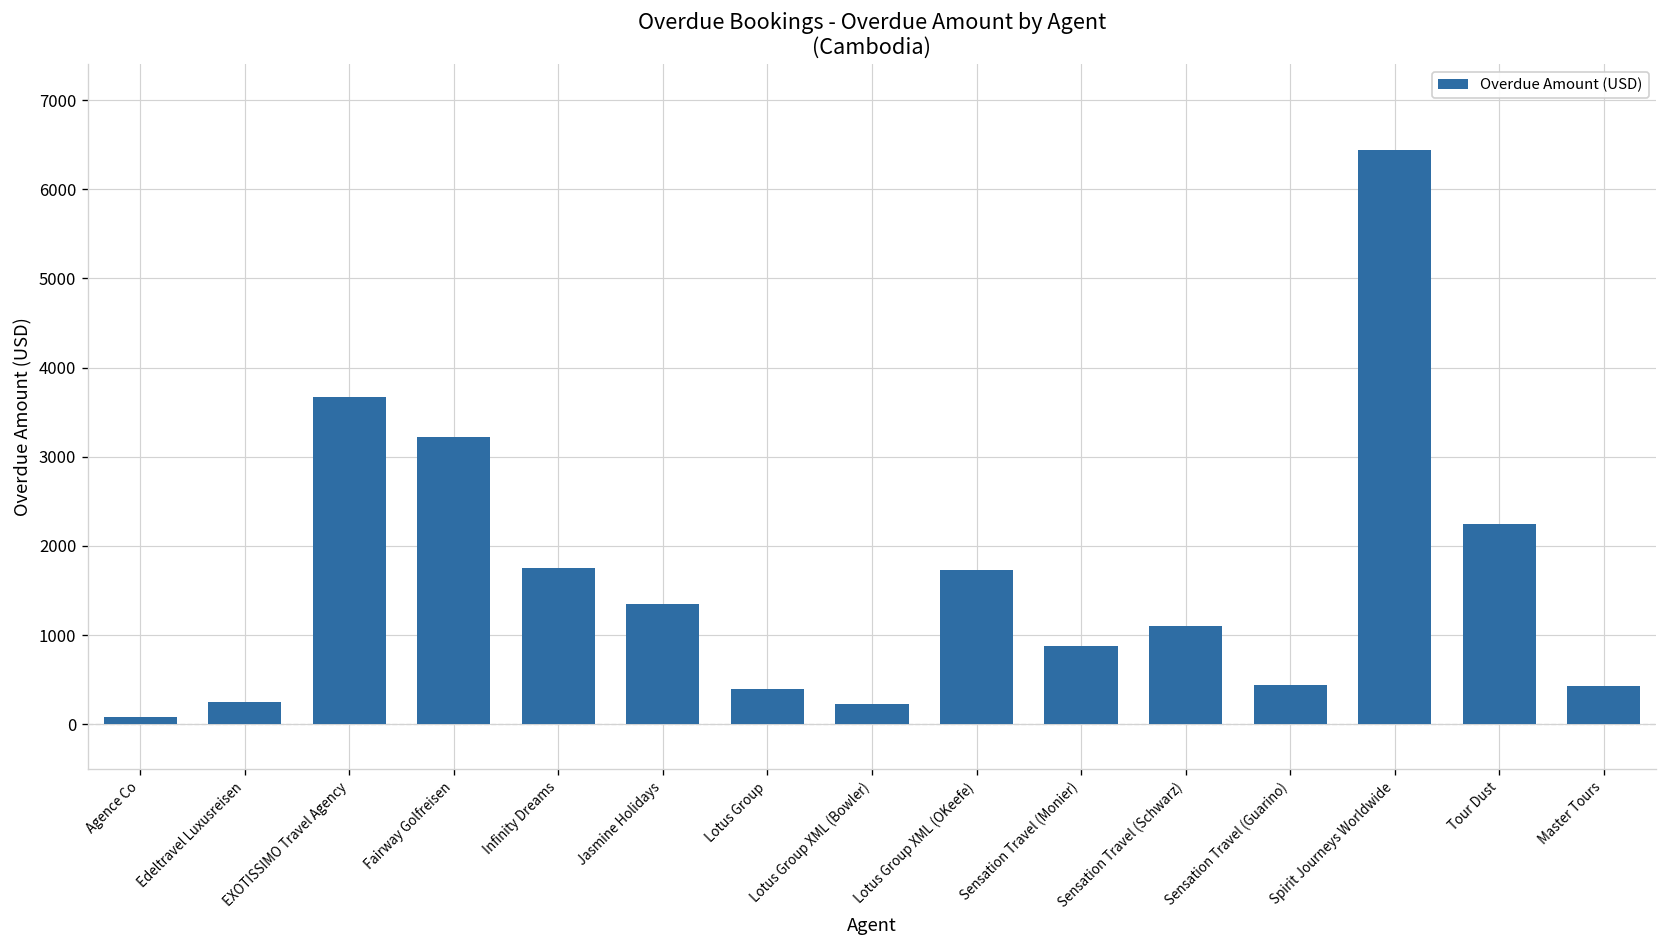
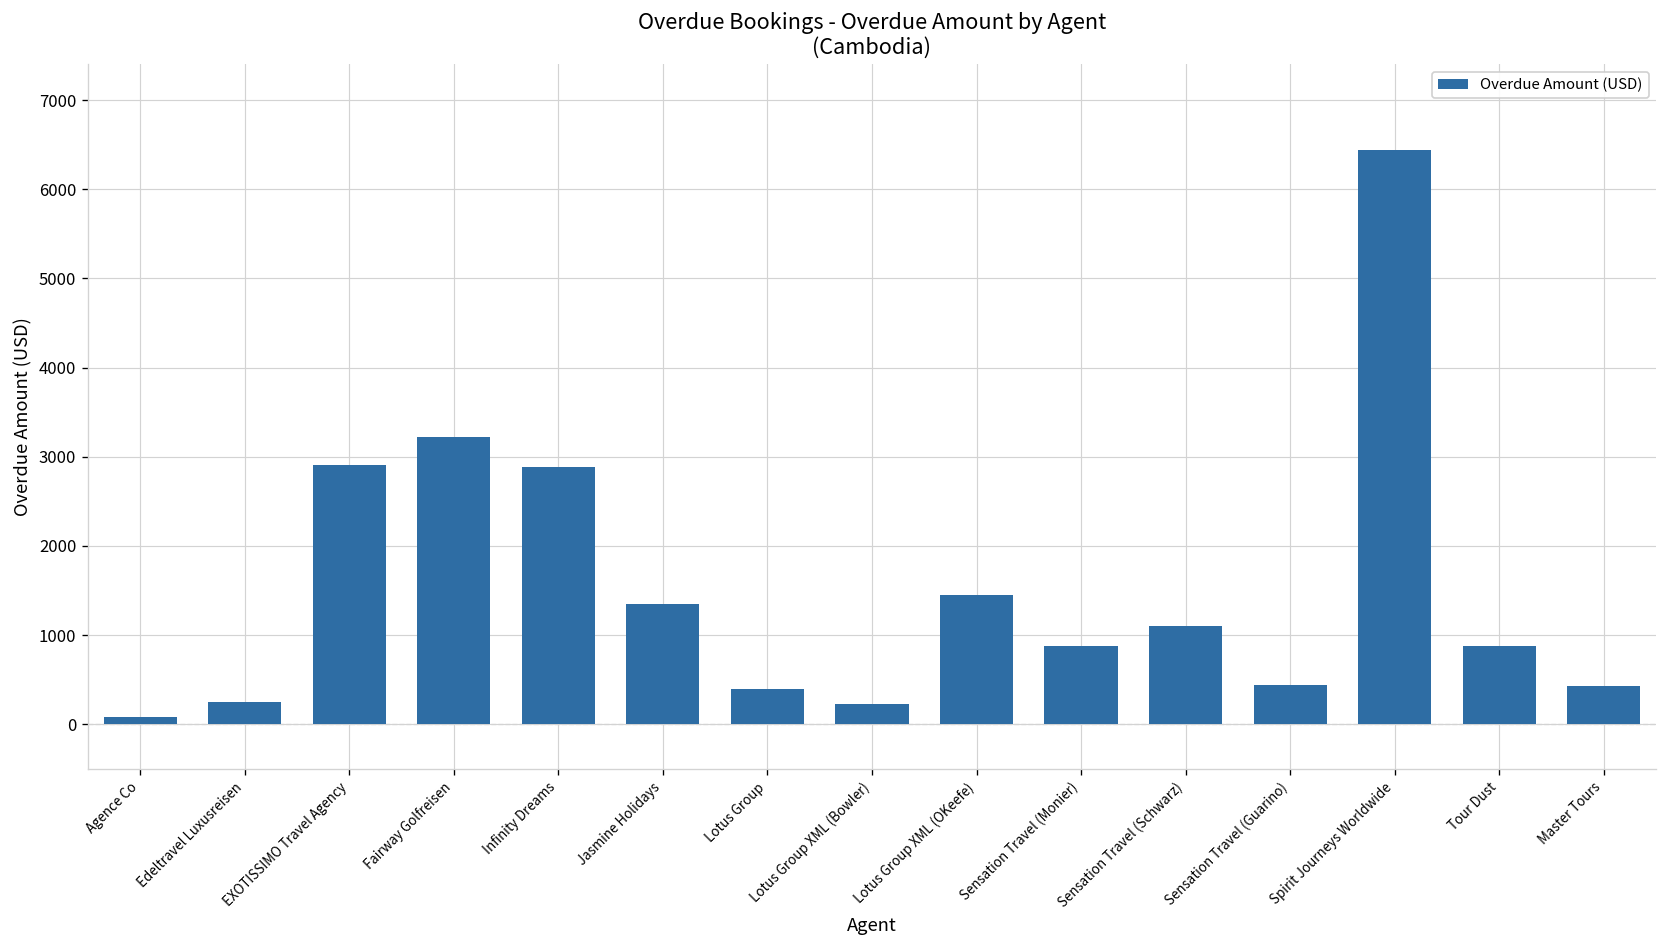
EXOTISSIMO Travel Agency: 3700 -> 2900
Infinity Dreams: 1700 -> 2900
Lotus Group XML (OKeefe): 1700 -> 1500
Tour Dust: 2200 -> 900
